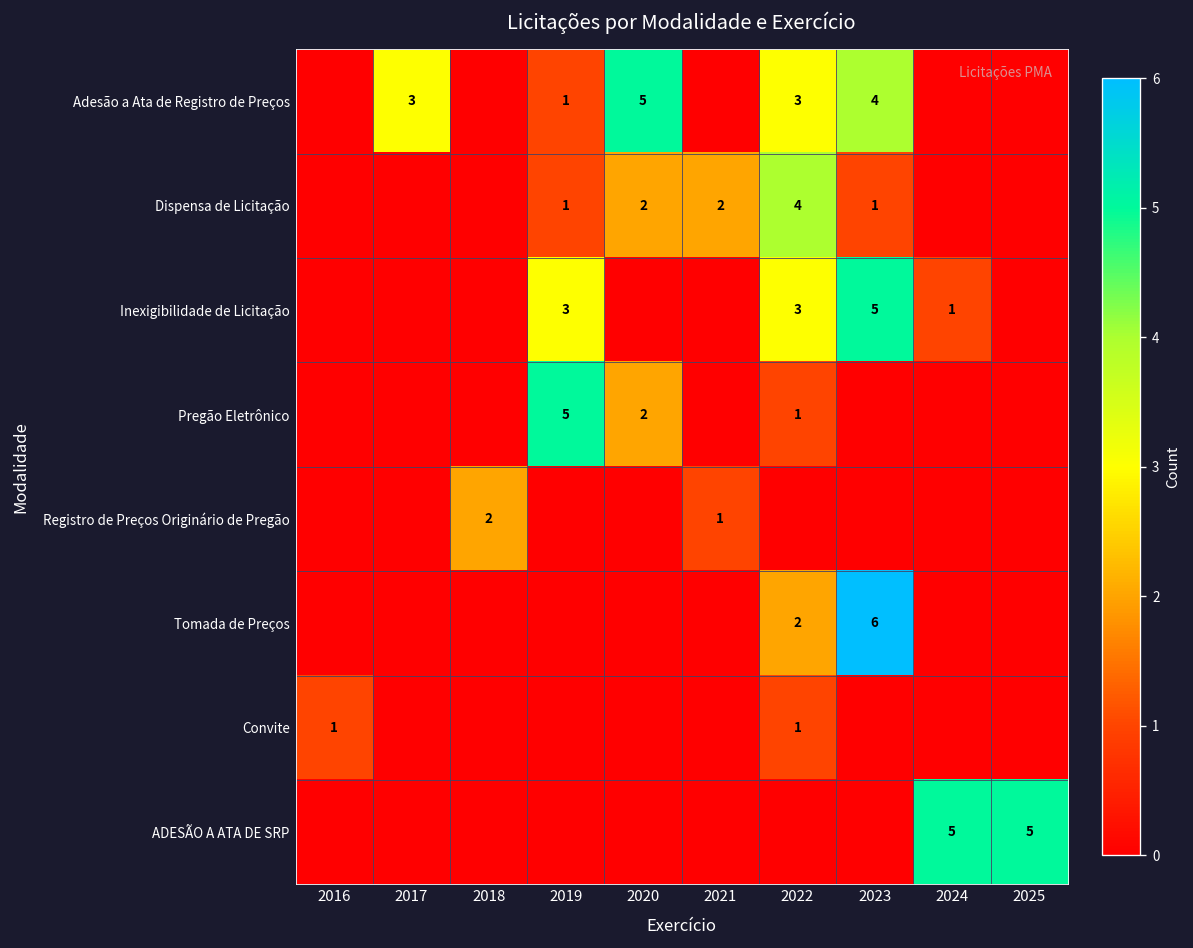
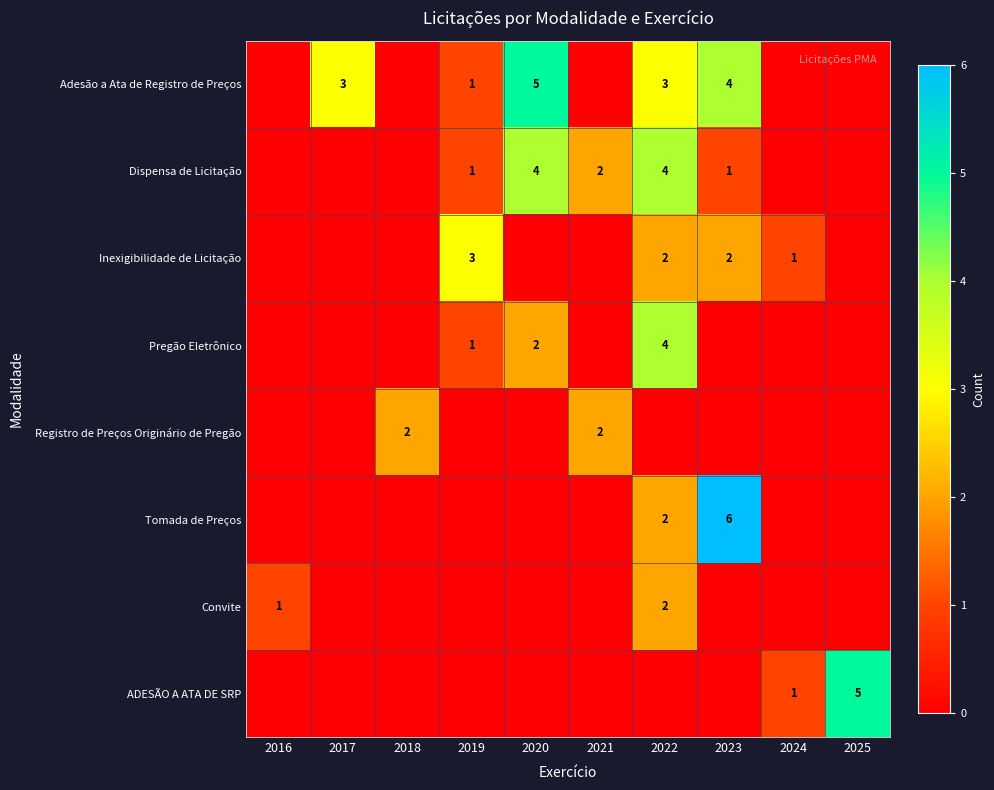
Dispensa de Licitação, 2020: 2 -> 4
Inexigibilidade de Licitação, 2022: 3 -> 2
Inexigibilidade de Licitação, 2023: 5 -> 2
Pregão Eletrônico, 2019: 5 -> 1
Pregão Eletrônico, 2022: 1 -> 4
Registro de Preços Originário de Pregão, 2021: 1 -> 2
Convite, 2022: 1 -> 2
ADESÃO A ATA DE SRP, 2024: 5 -> 1
